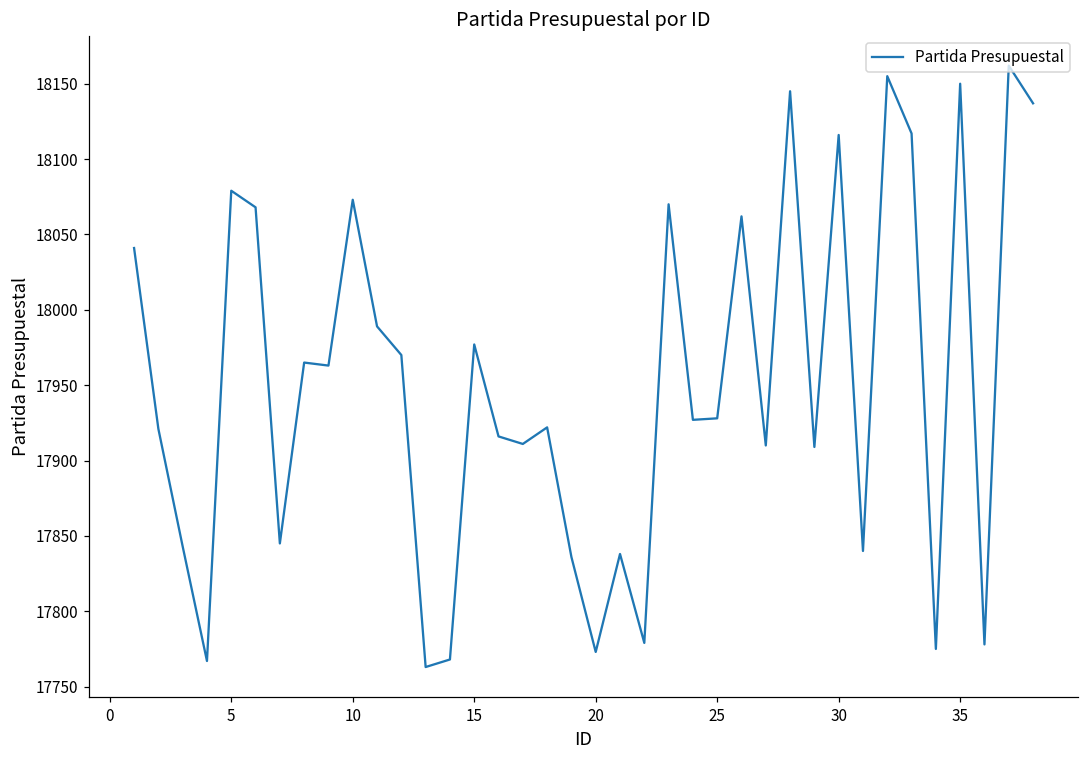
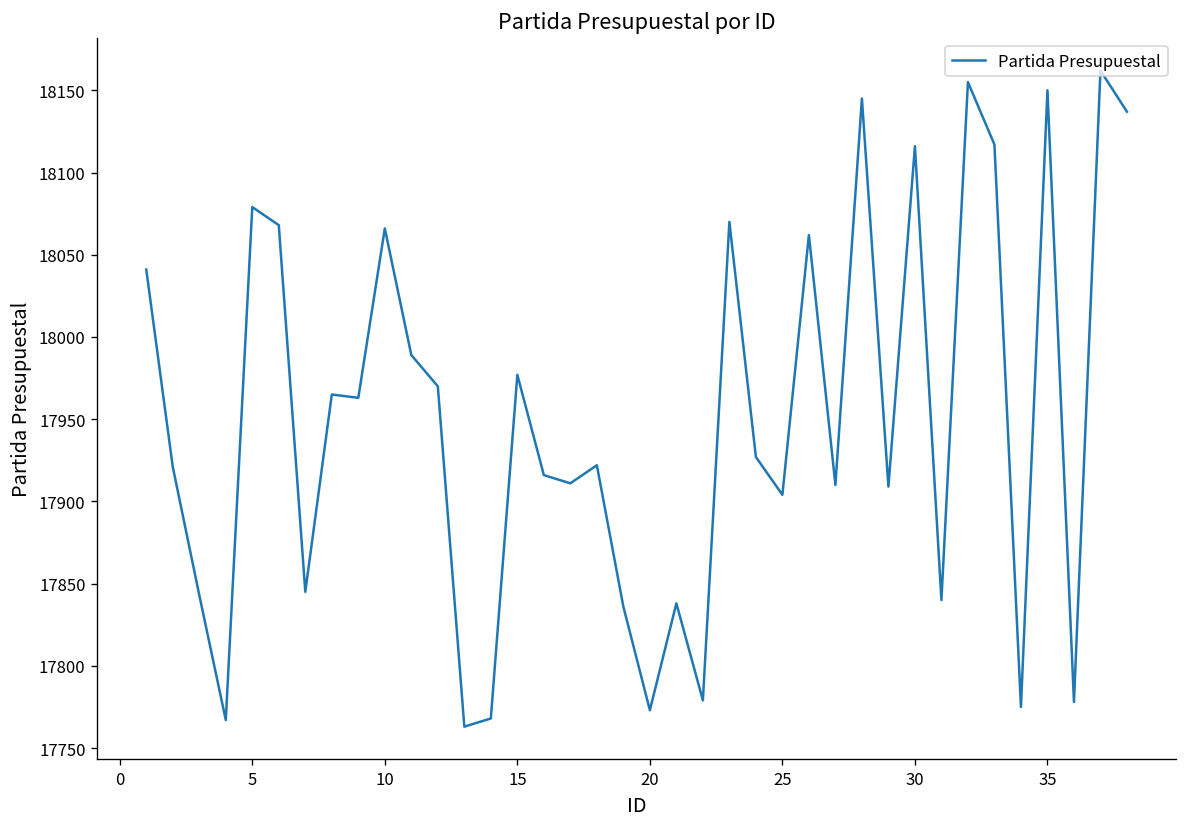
10: 18073 -> 18066
25: 17928 -> 17904
